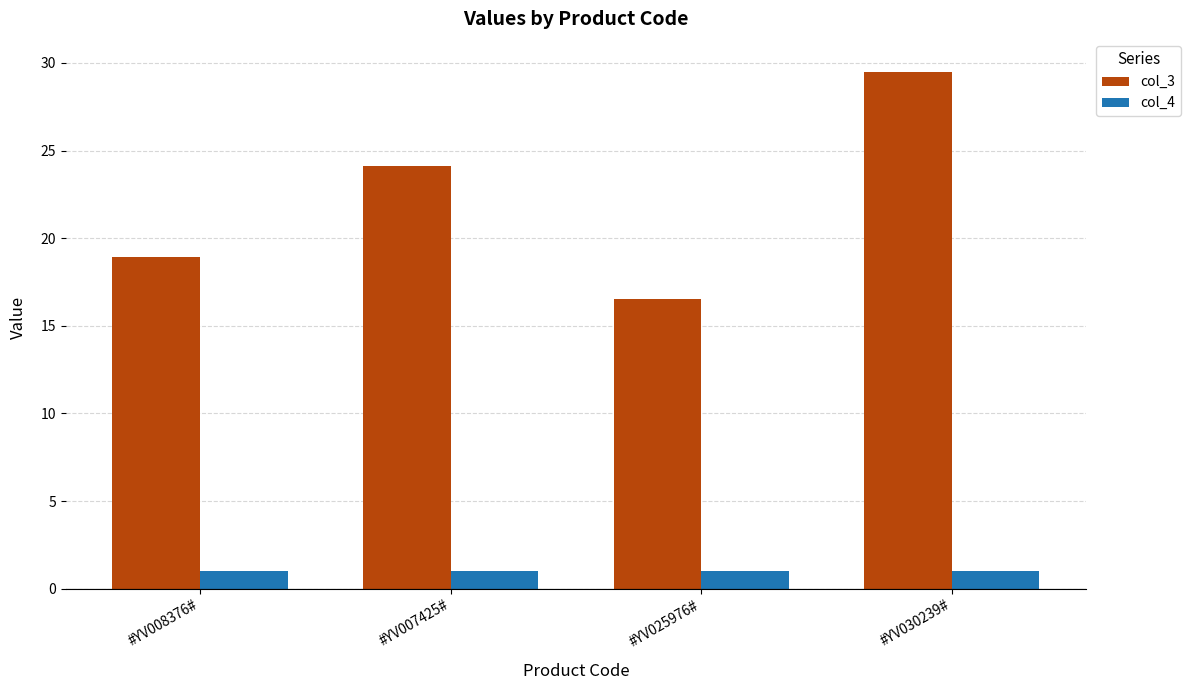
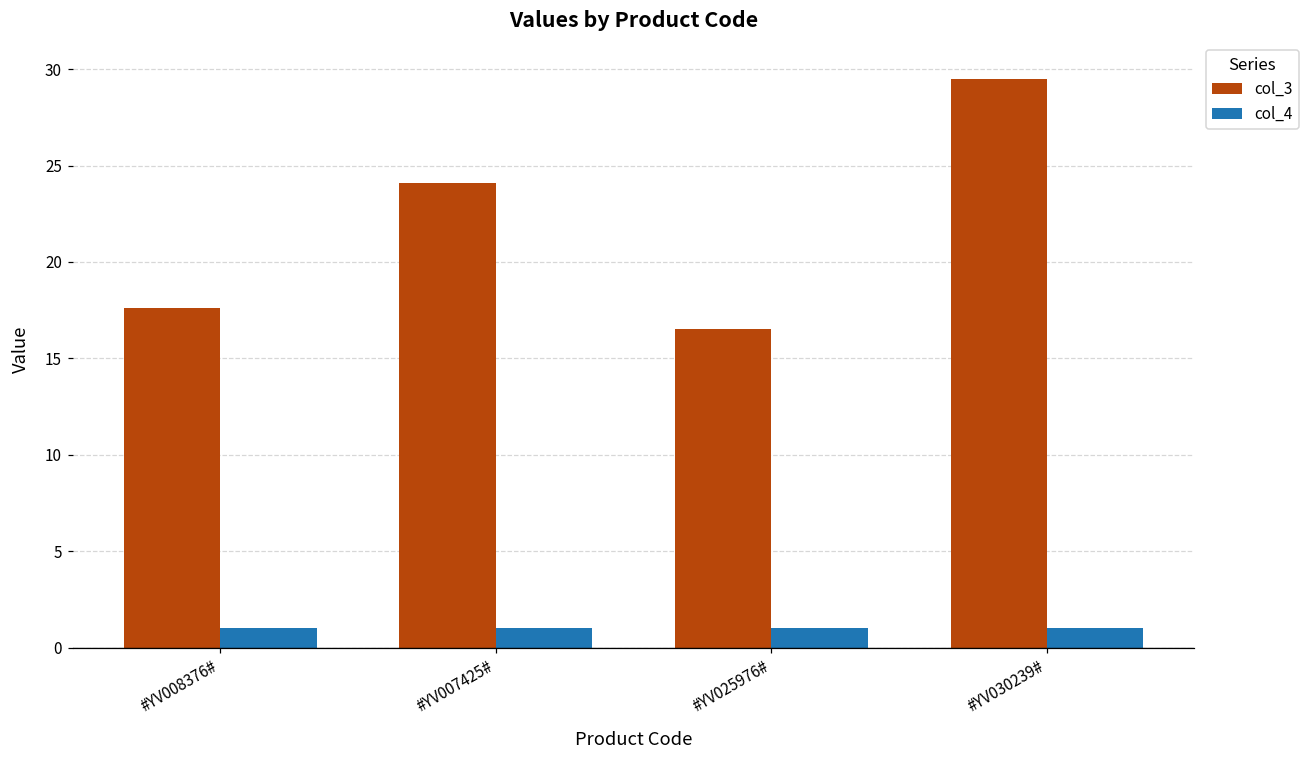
col_3, #YV008376#: 18.9 -> 17.6
